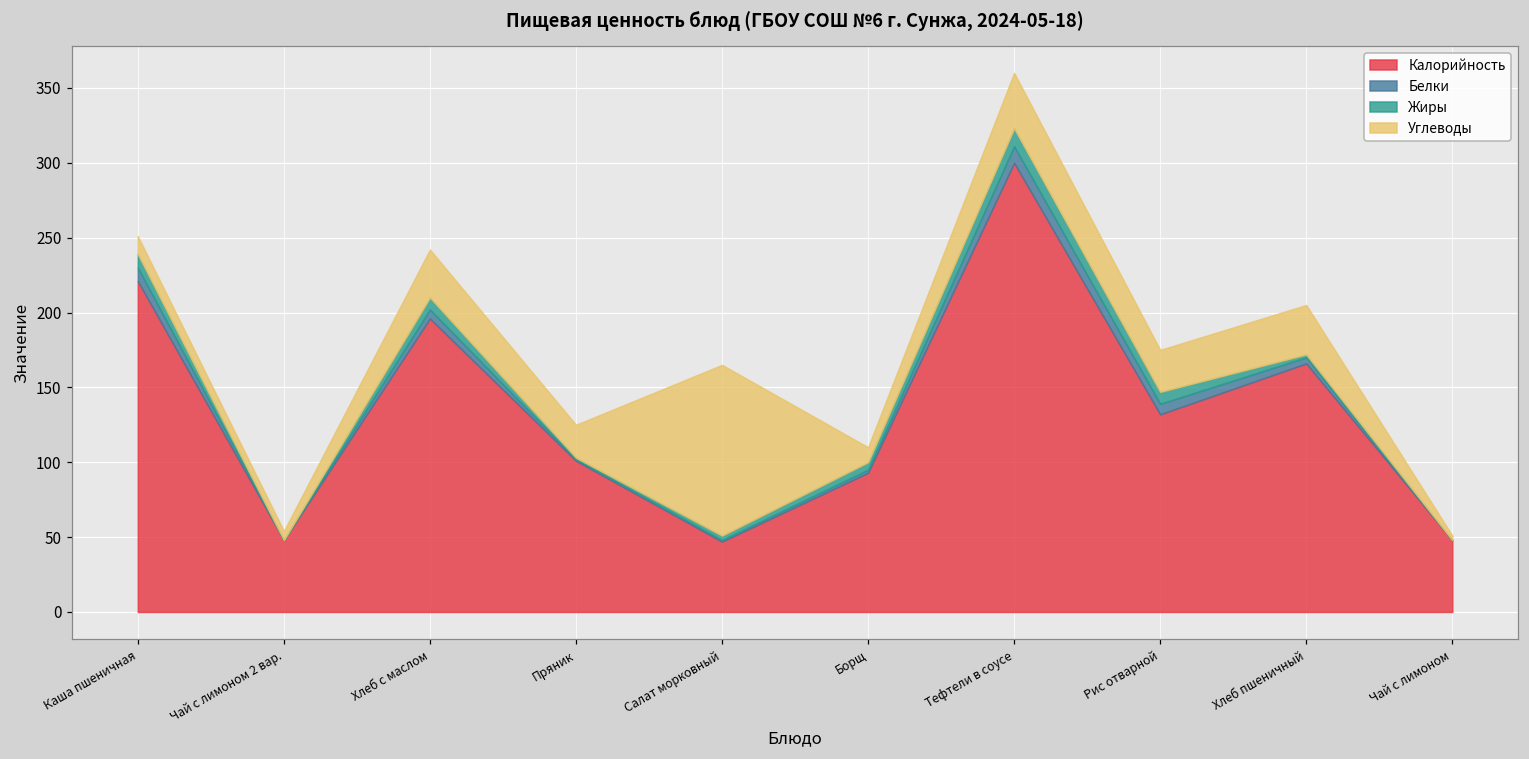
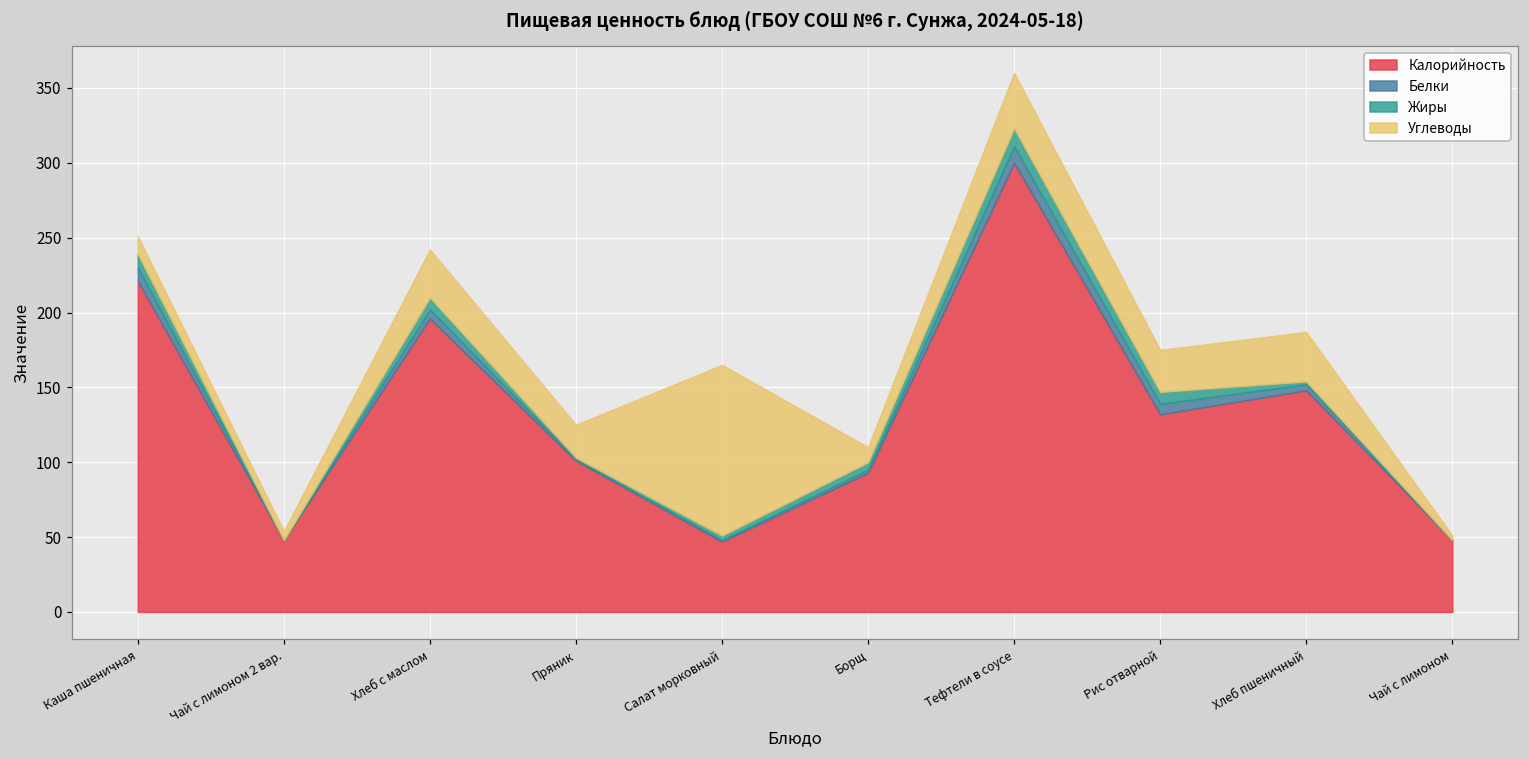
Калорийность, Хлеб пшеничный: 166 -> 148
